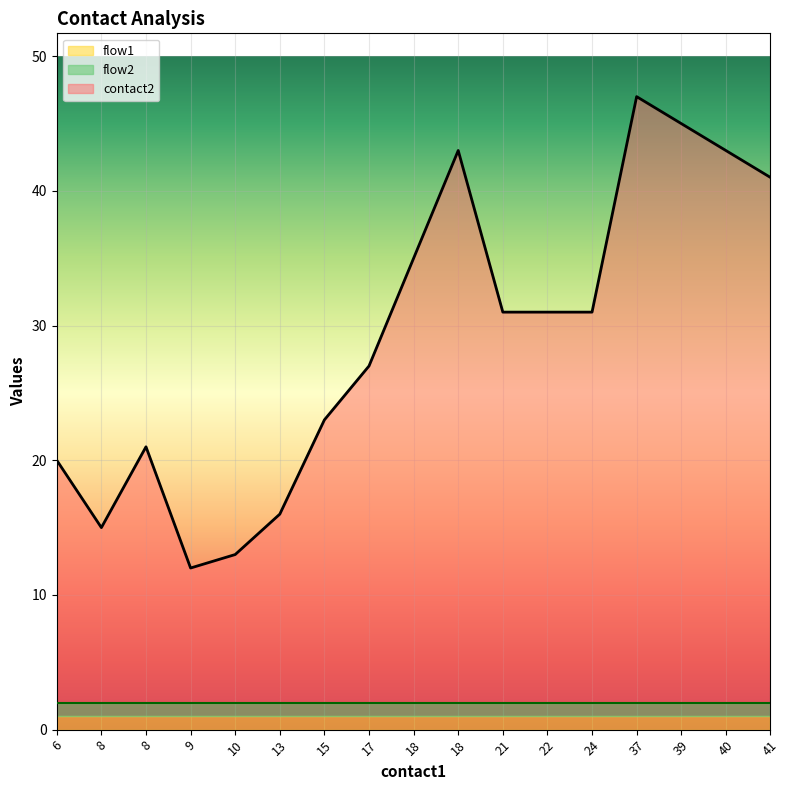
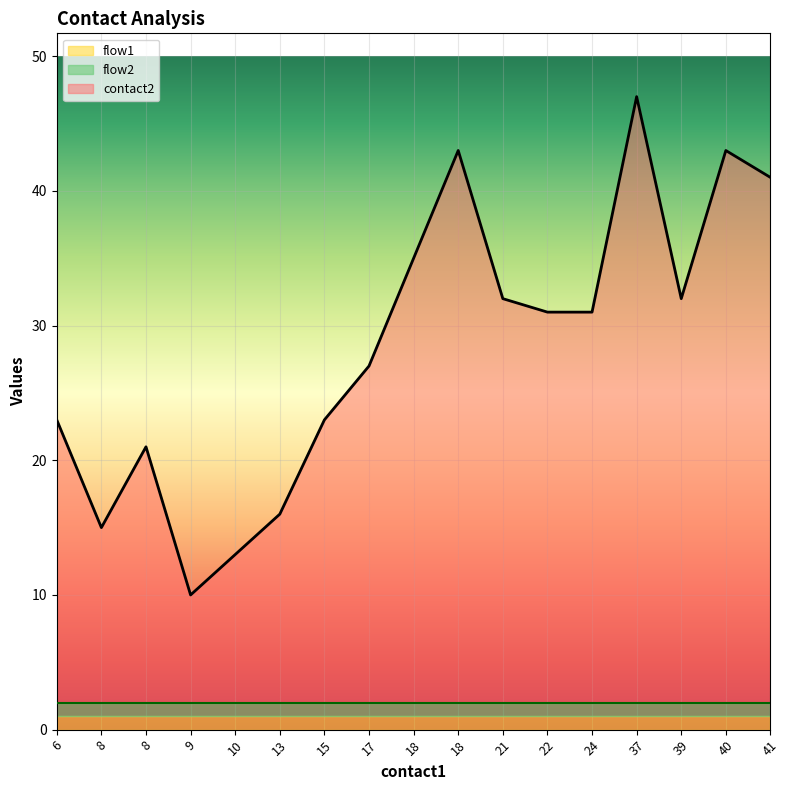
contact2, 6: 20 -> 23
contact2, 9: 12 -> 10
contact2, 21: 31 -> 32
contact2, 39: 45 -> 32
